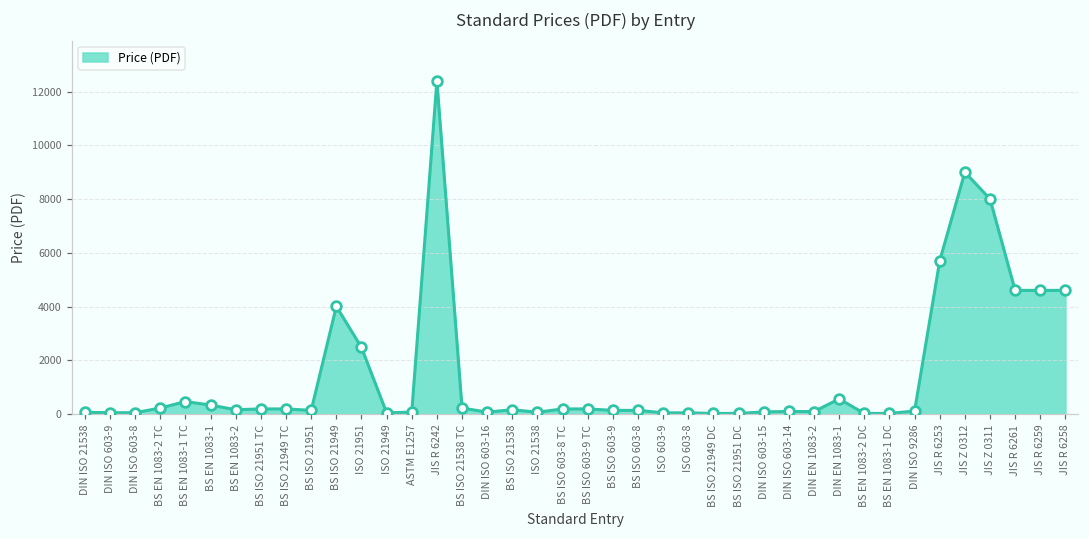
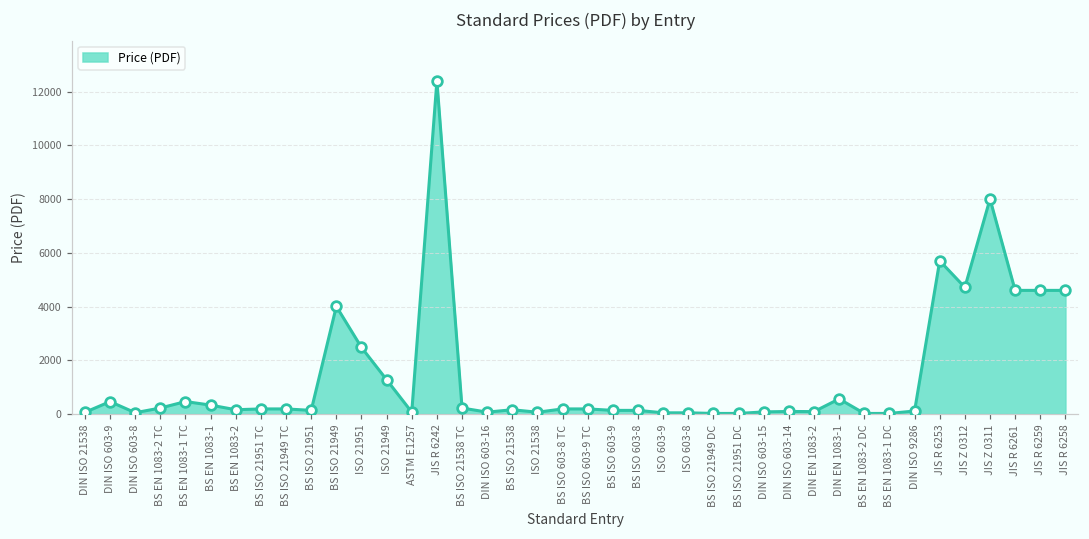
DIN ISO 603-9: 0 -> 500
ISO 21949: 0 -> 1300
JIS Z 0312: 9000 -> 4700
